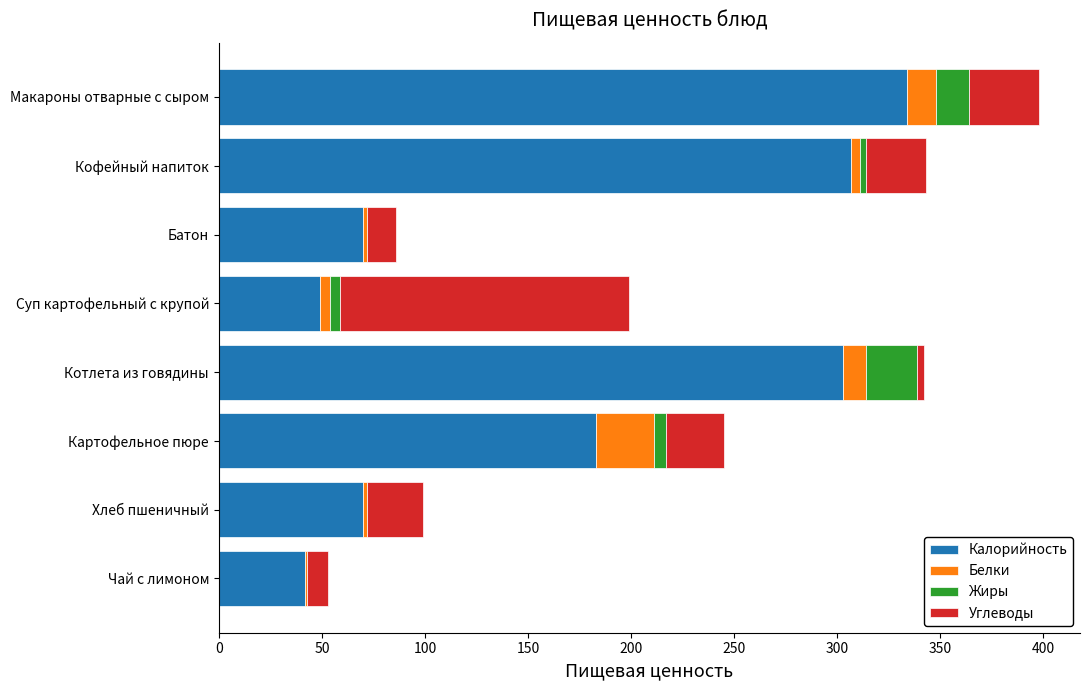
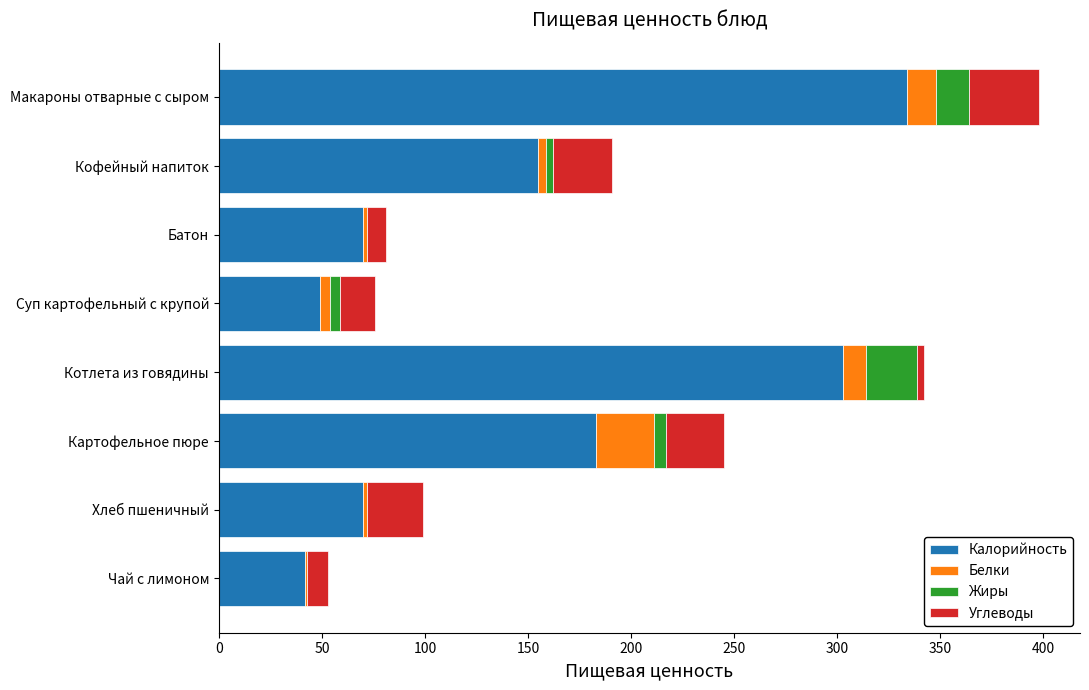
Калорийность, Кофейный напиток: 307 -> 155
Углеводы, Батон: 14 -> 9
Углеводы, Суп картофельный с крупой: 140 -> 17
